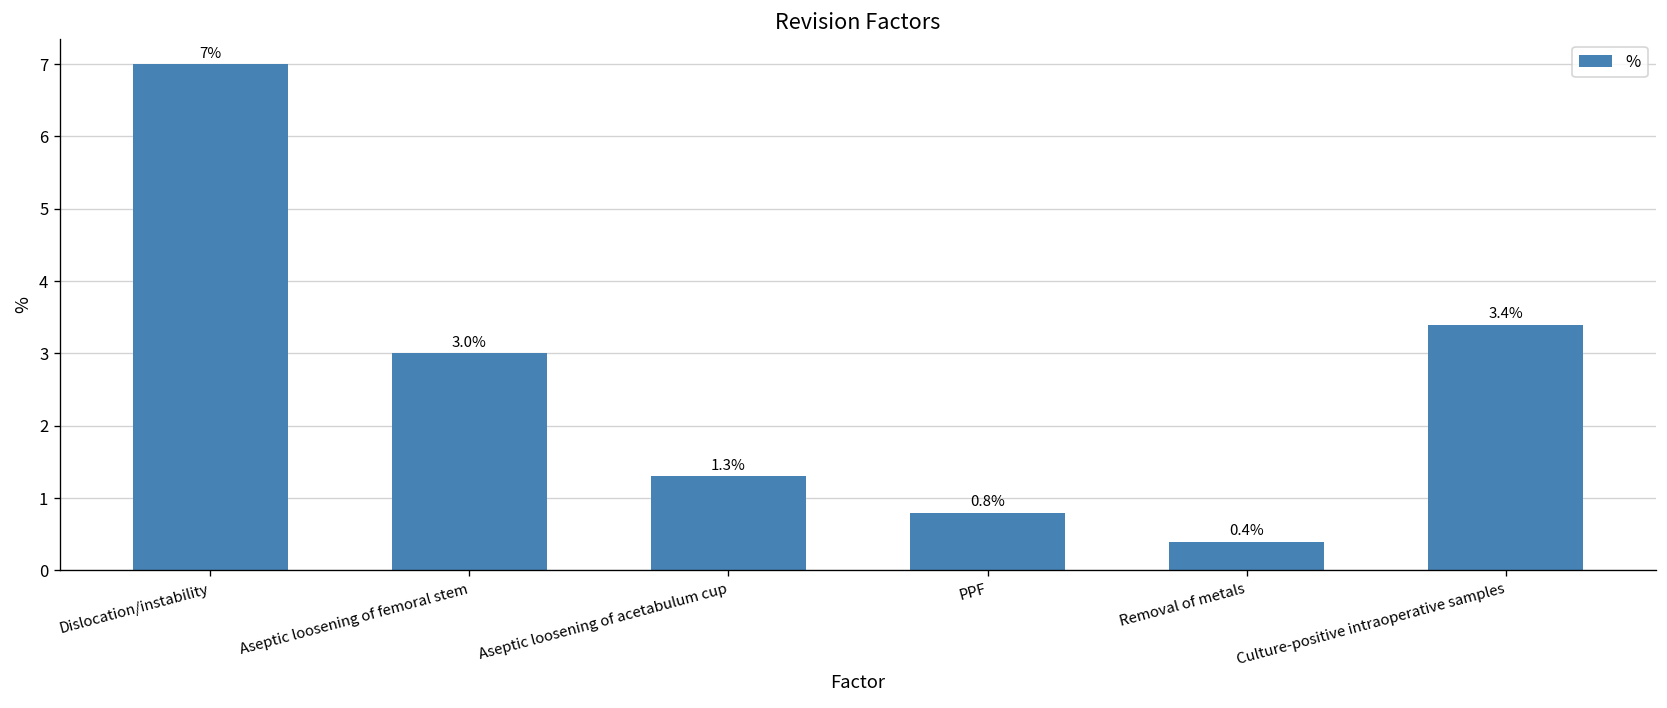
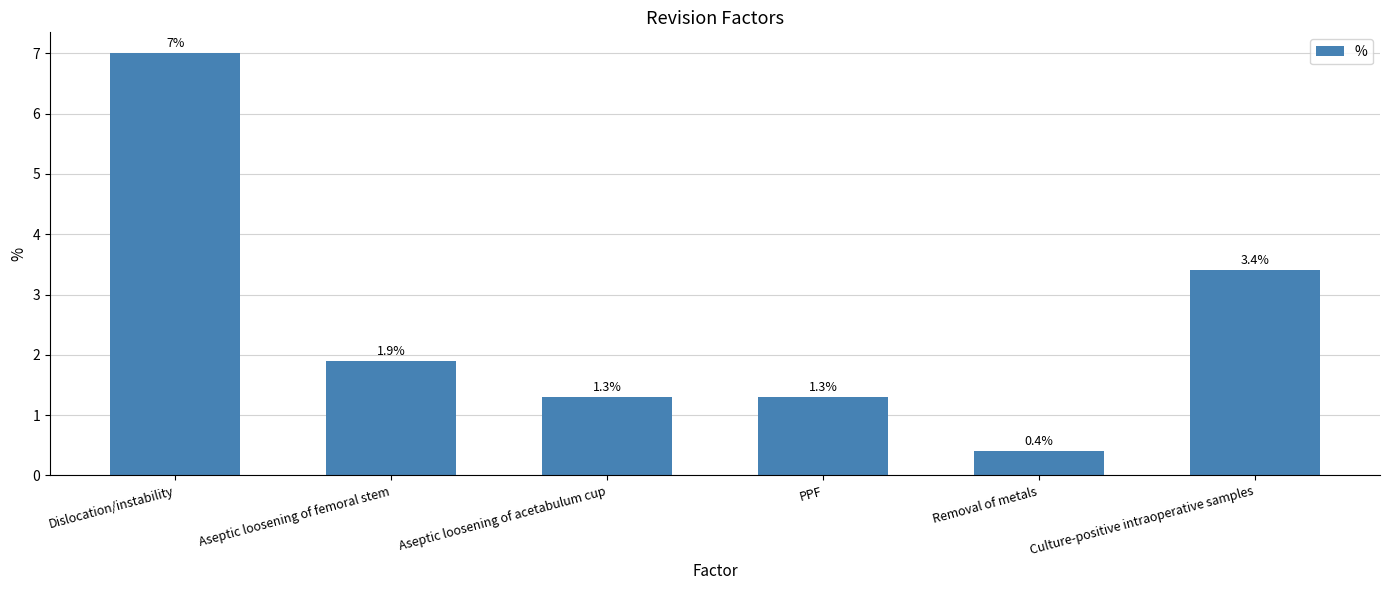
Aseptic loosening of femoral stem: 3.0% -> 1.9%
PPF: 0.8% -> 1.3%
